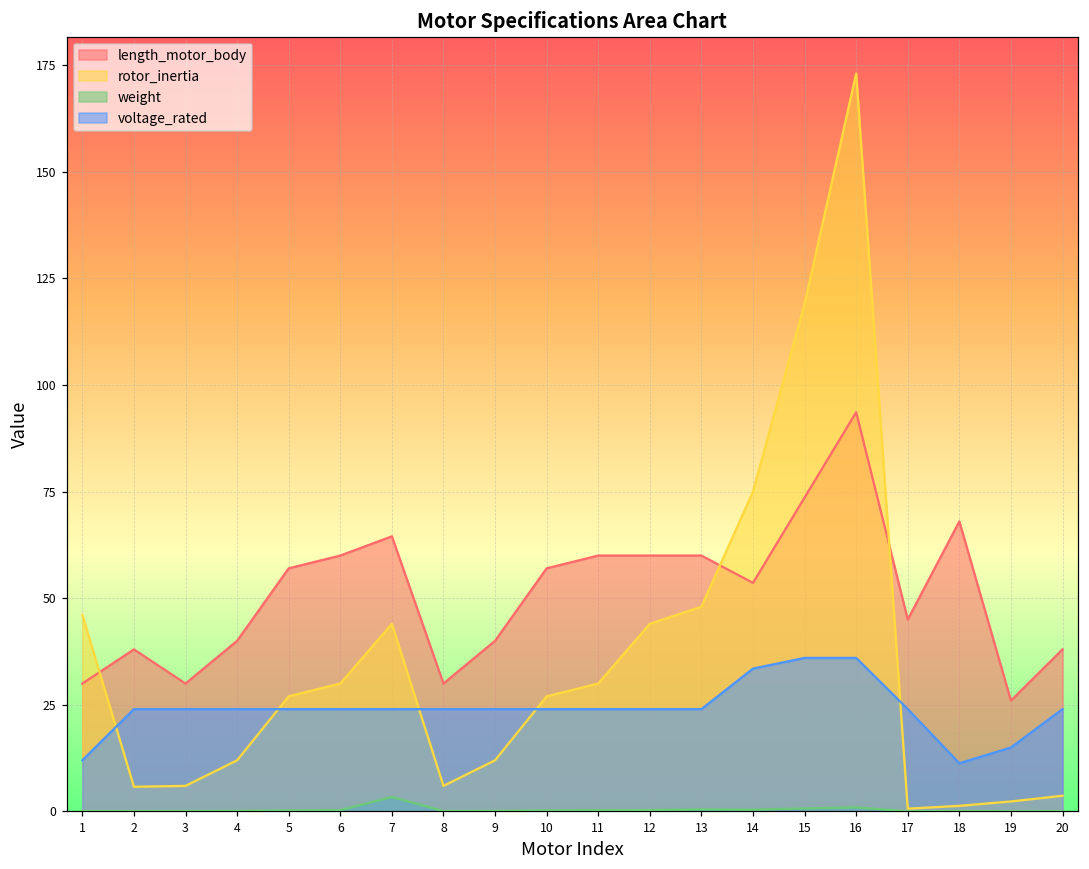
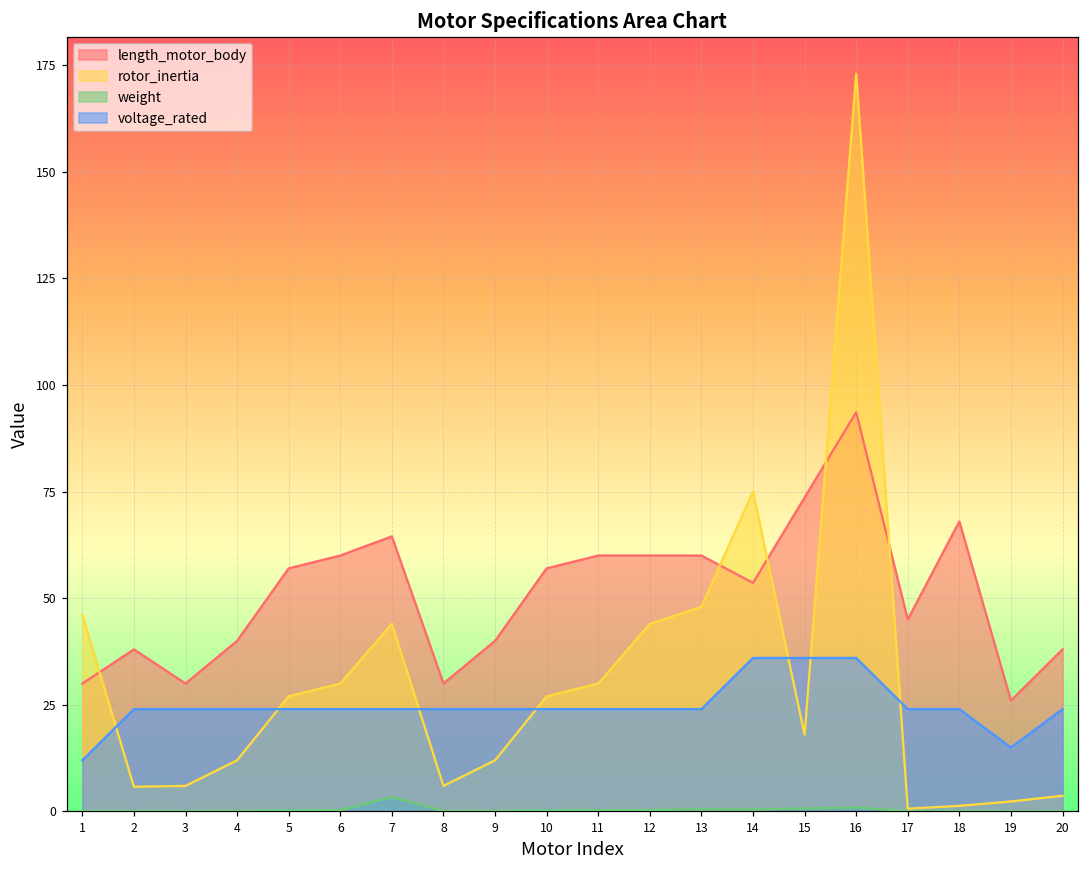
voltage_rated, 14: 34 -> 36
rotor_inertia, 15: 119 -> 18
voltage_rated, 18: 11 -> 24
